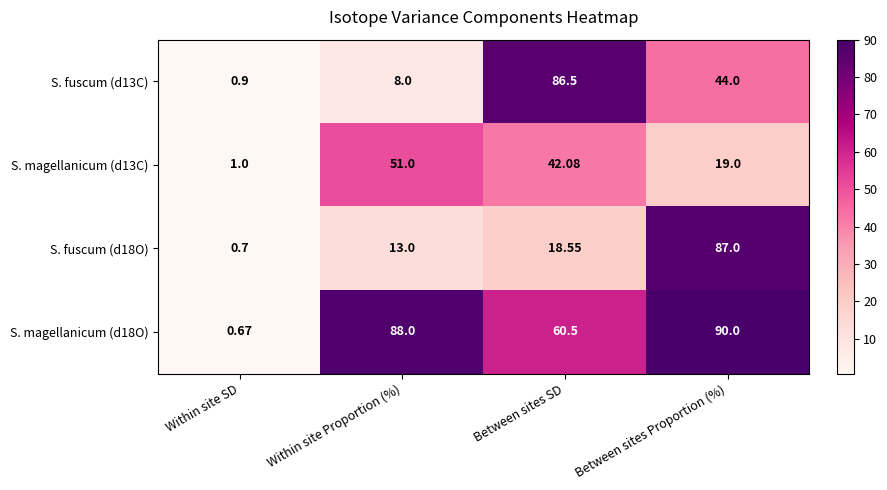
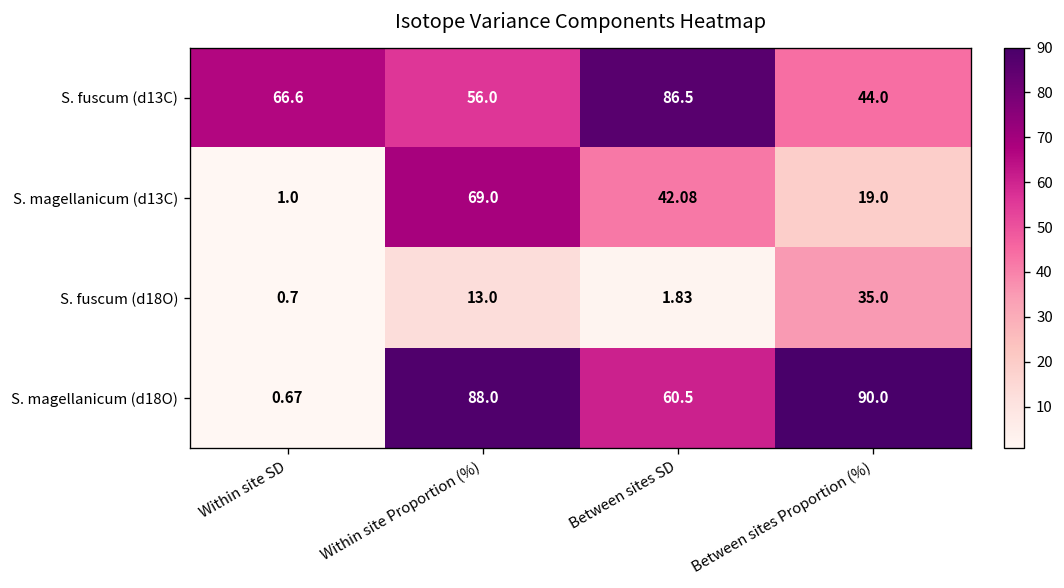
S. fuscum (d13C), Within site SD: 0.9 -> 66.6
S. fuscum (d13C), Within site Proportion (%): 8.0 -> 56.0
S. magellanicum (d13C), Within site Proportion (%): 51.0 -> 69.0
S. fuscum (d18O), Between sites SD: 18.55 -> 1.83
S. fuscum (d18O), Between sites Proportion (%): 87.0 -> 35.0
